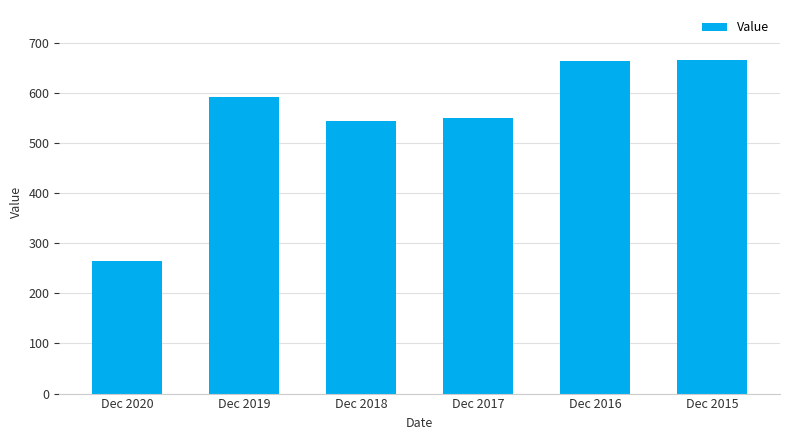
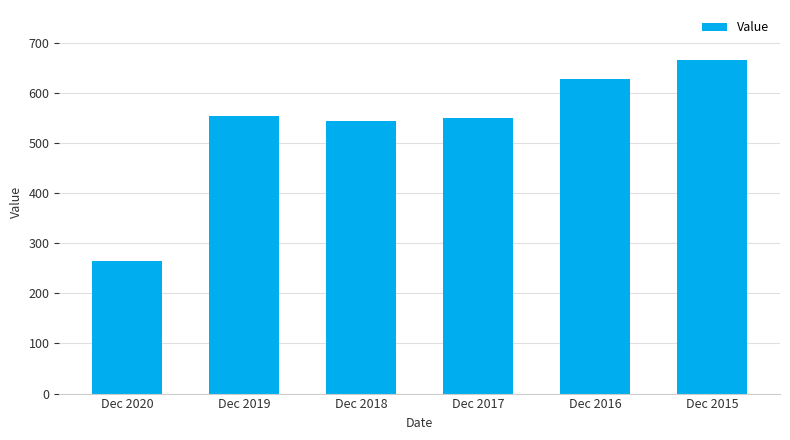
Dec 2019: 590 -> 550
Dec 2016: 660 -> 630
